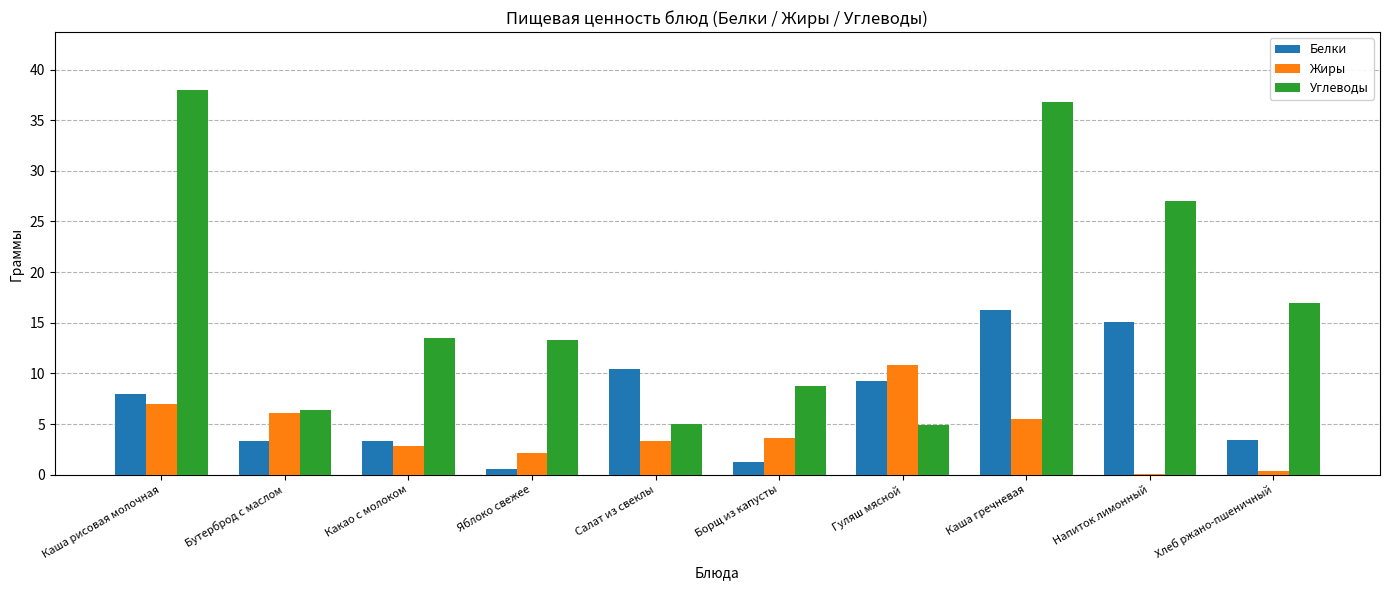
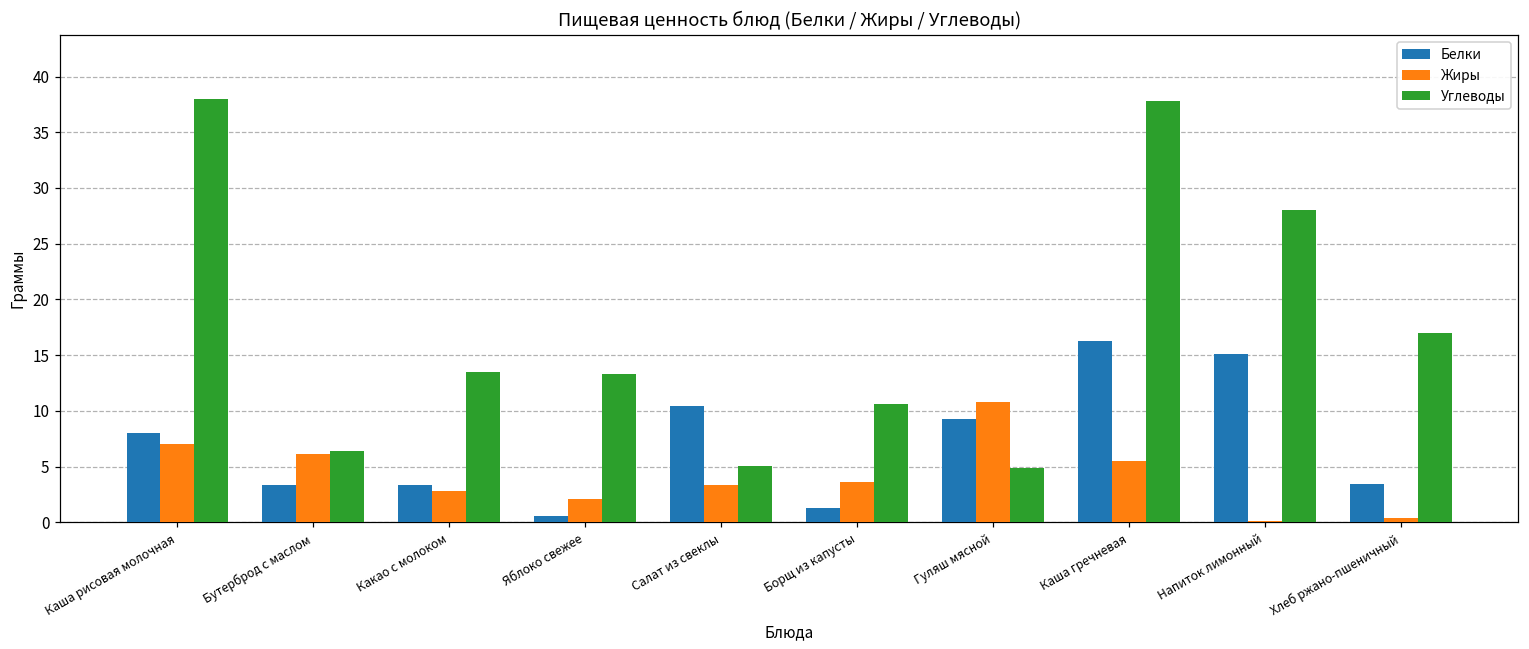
Углеводы, Борщ из капусты: 8.8 -> 10.6
Углеводы, Каша гречневая: 36.8 -> 37.8
Углеводы, Напиток лимонный: 27 -> 28
